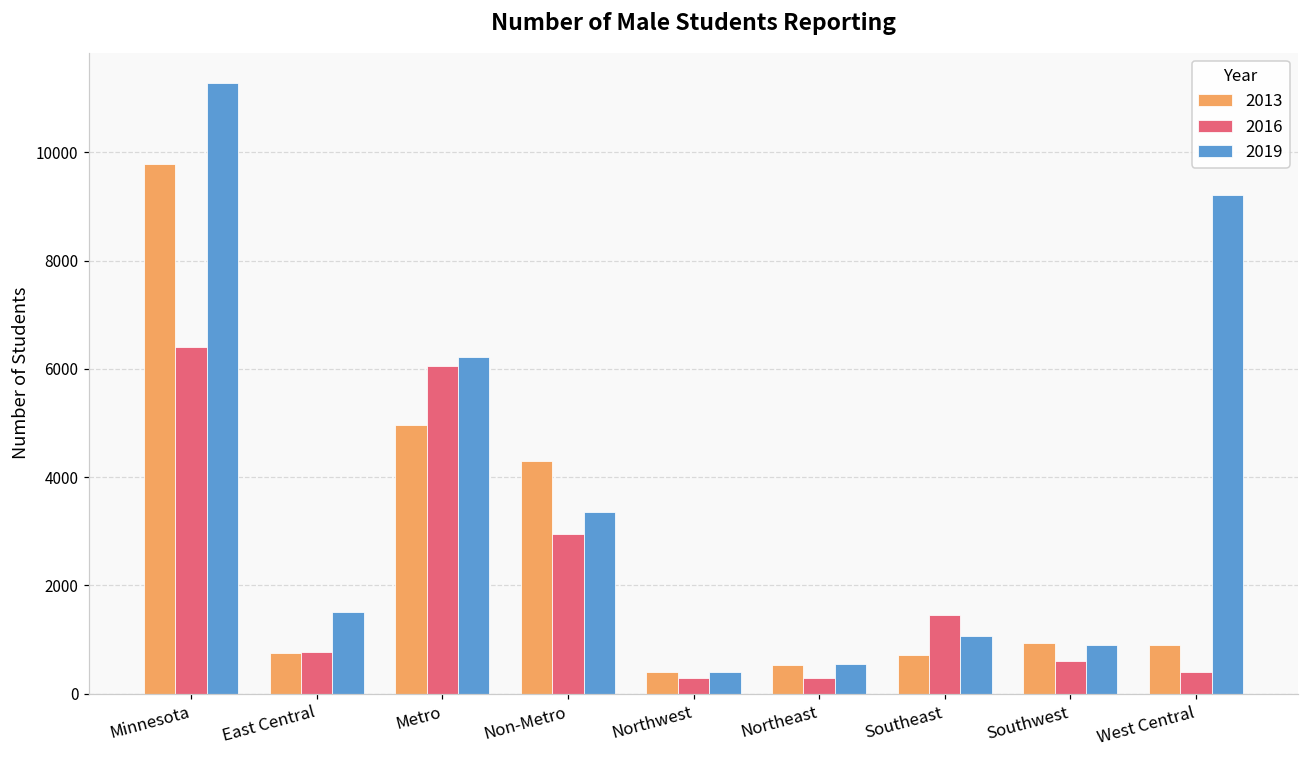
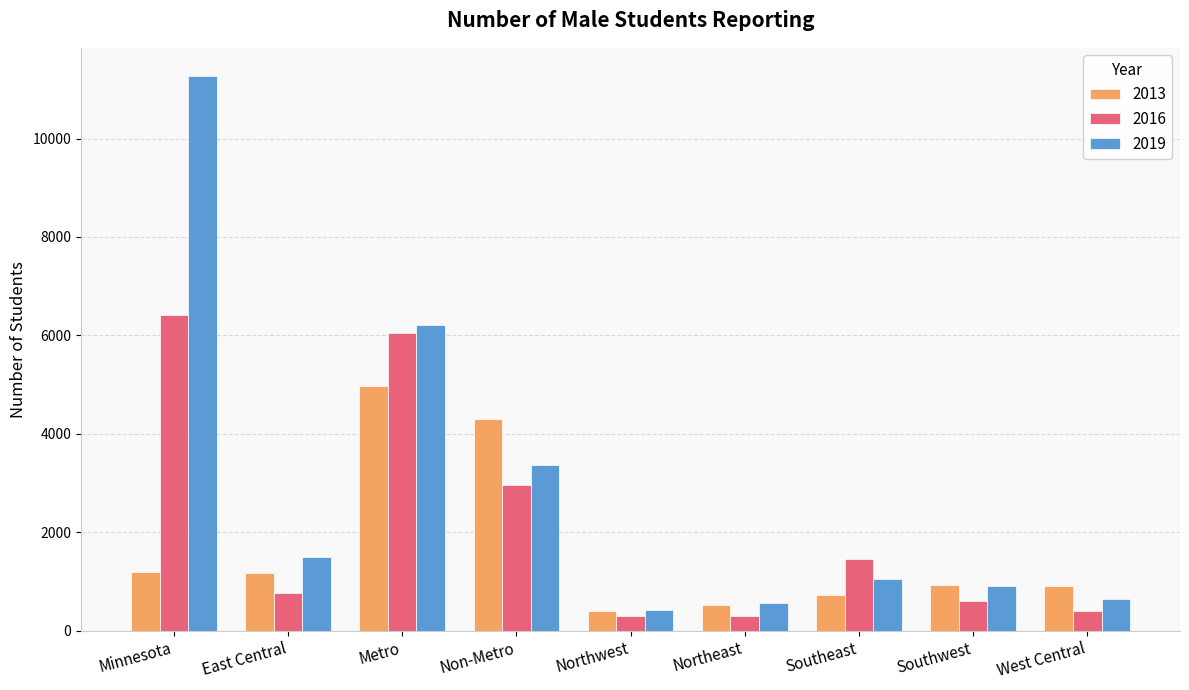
2013, Minnesota: 9800 -> 1200
2013, East Central: 700 -> 1200
2019, West Central: 9200 -> 600
